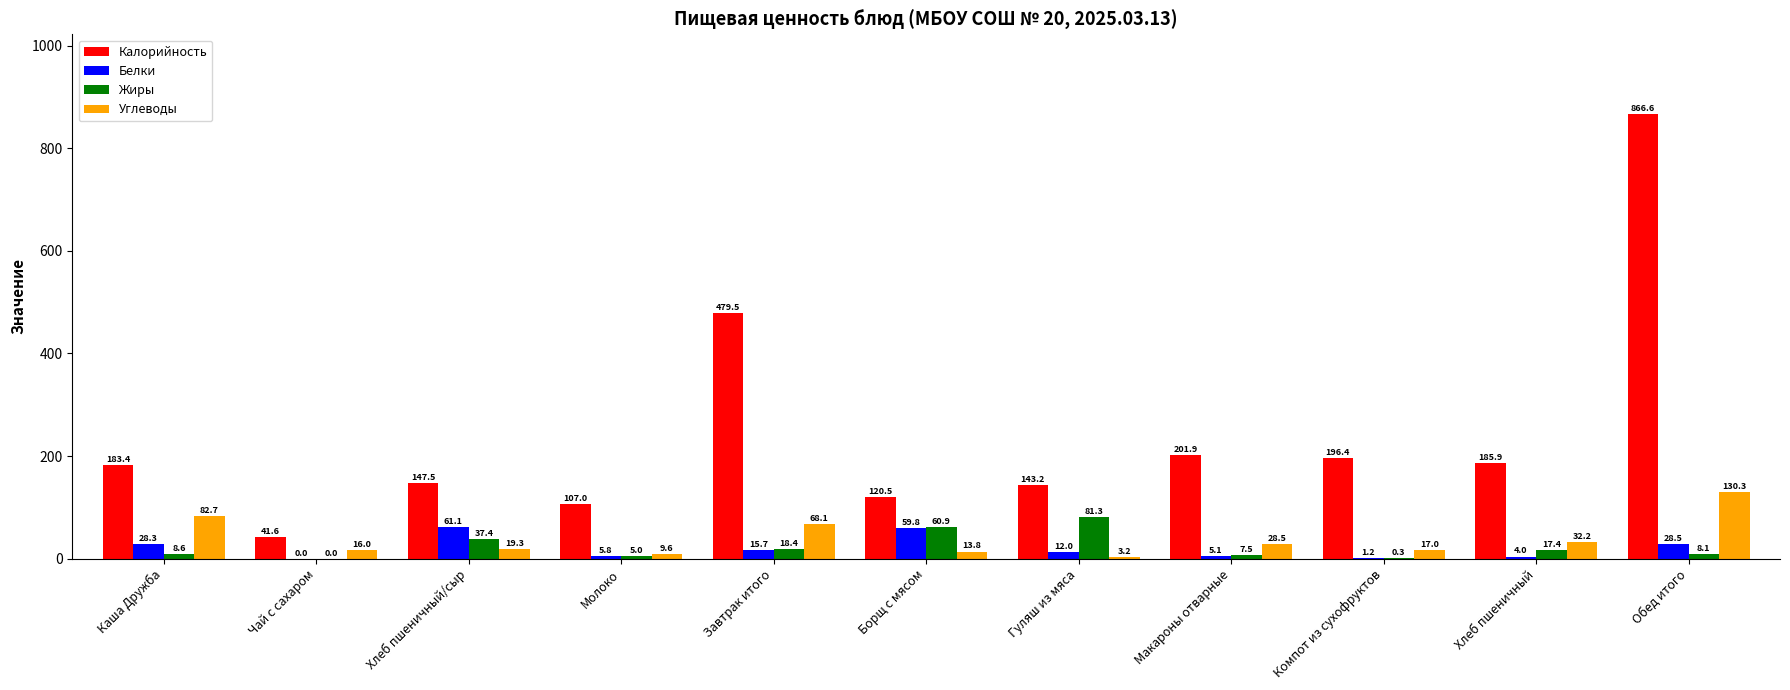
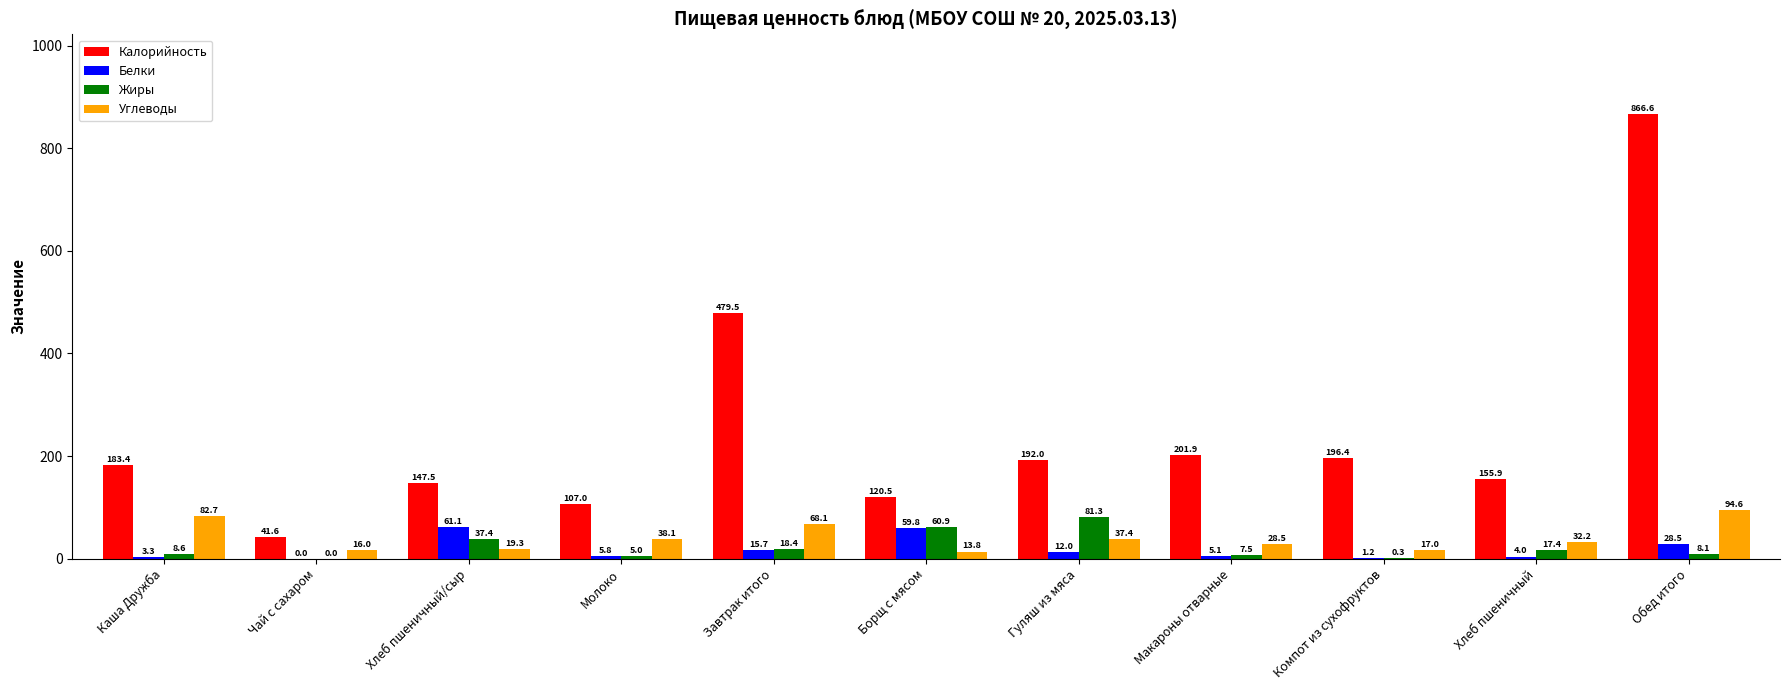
Белки, Каша Дружба: 28.3 -> 3.3
Углеводы, Молоко: 9.6 -> 38.1
Калорийность, Гуляш из мяса: 143.2 -> 192.0
Углеводы, Гуляш из мяса: 3.2 -> 37.4
Калорийность, Хлеб пшеничный: 185.9 -> 155.9
Углеводы, Обед итого: 130.3 -> 94.6
